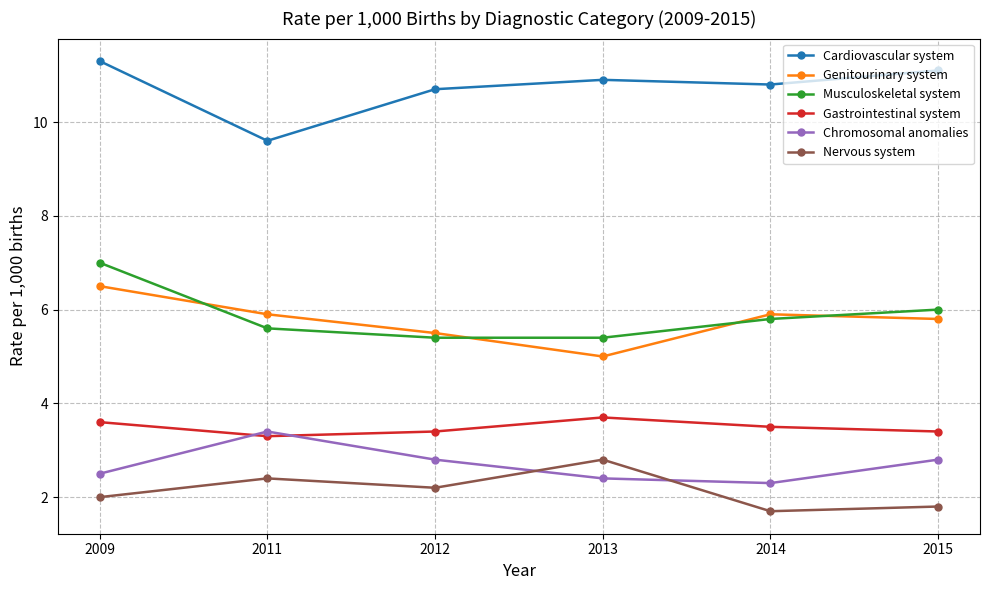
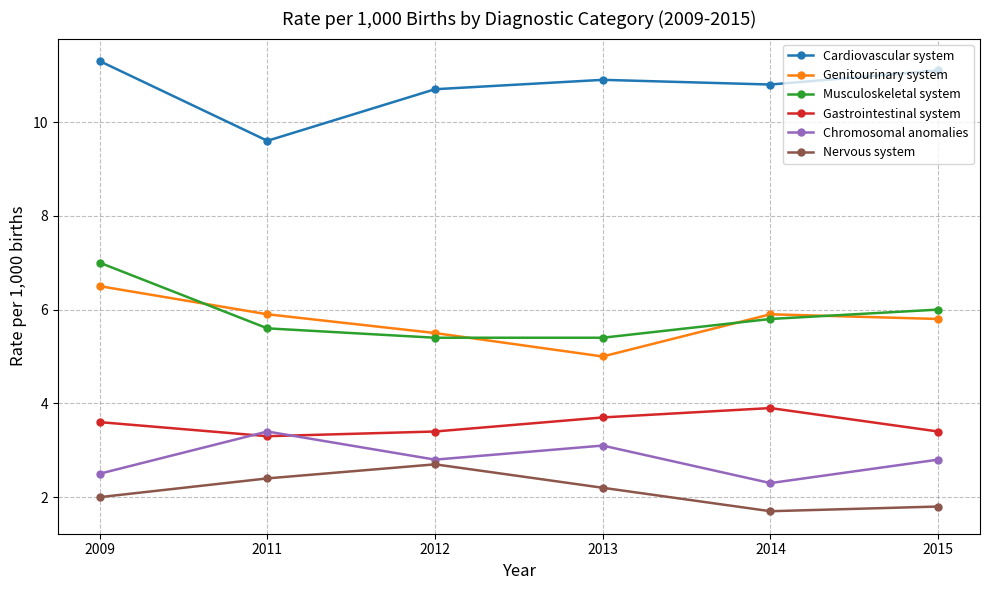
Nervous system, 2012: 2.2 -> 2.7
Chromosomal anomalies, 2013: 2.4 -> 3.1
Nervous system, 2013: 2.8 -> 2.2
Gastrointestinal system, 2014: 3.5 -> 3.9
